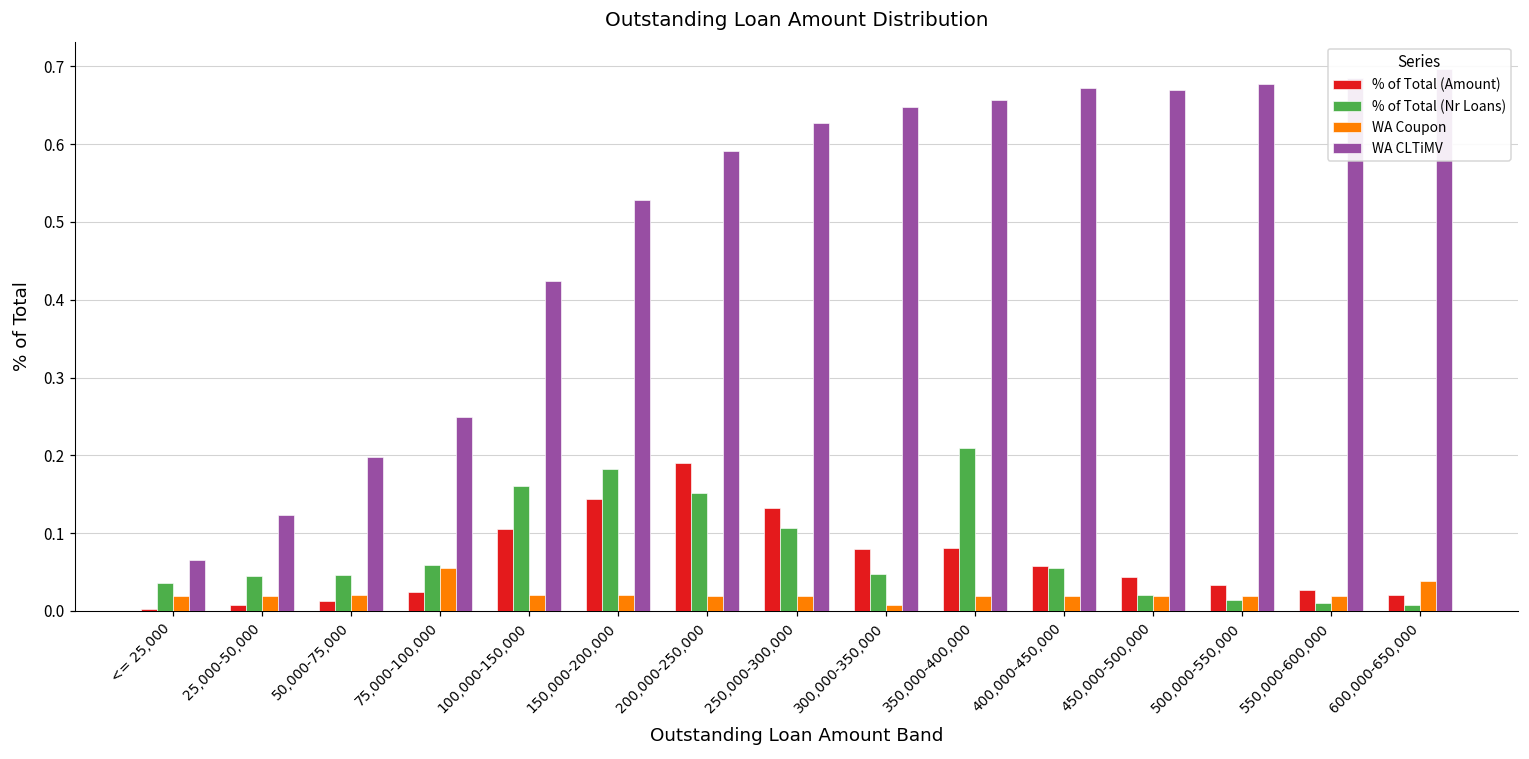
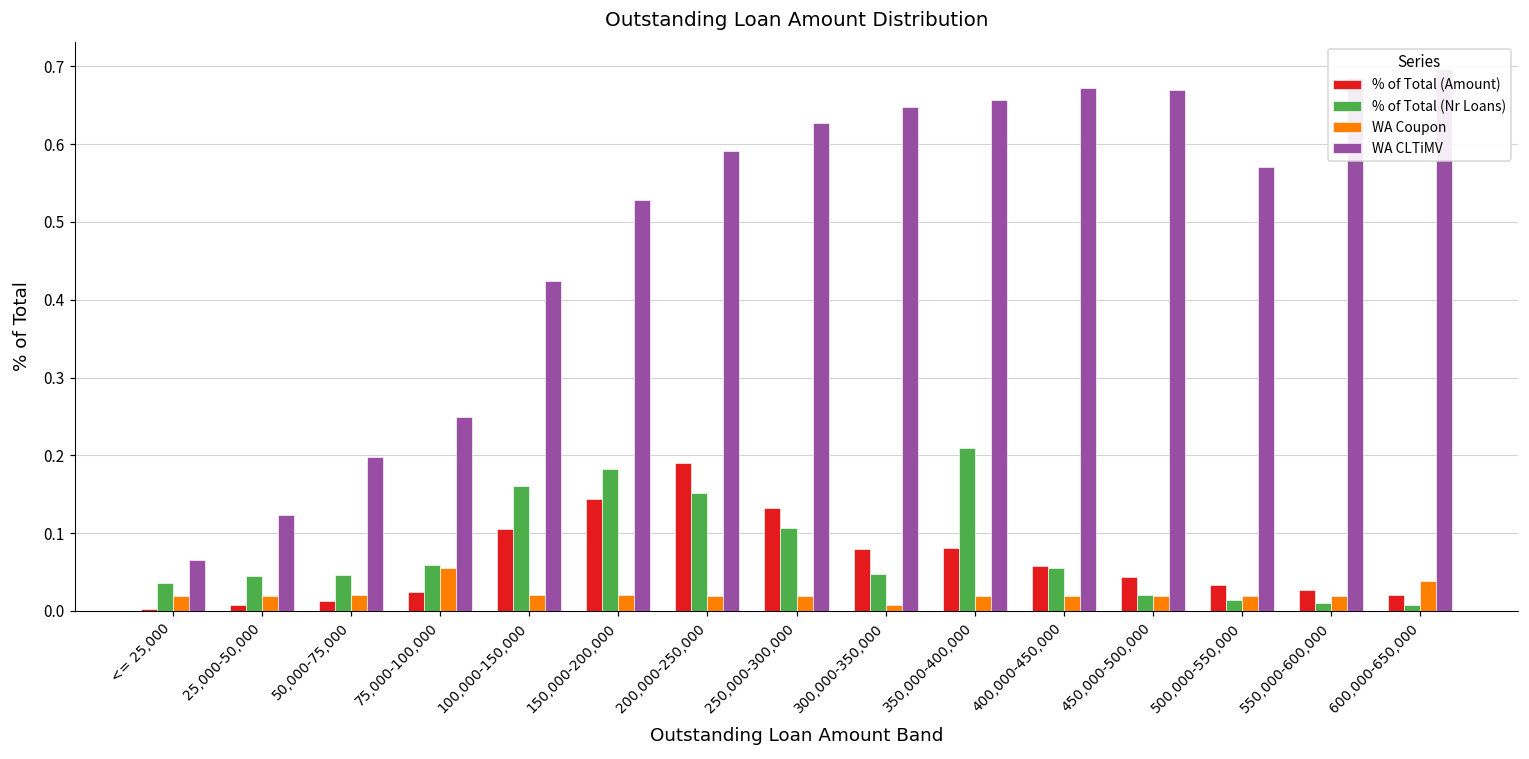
WA CLTiMV, 500,000-550,000: 0.68 -> 0.57
